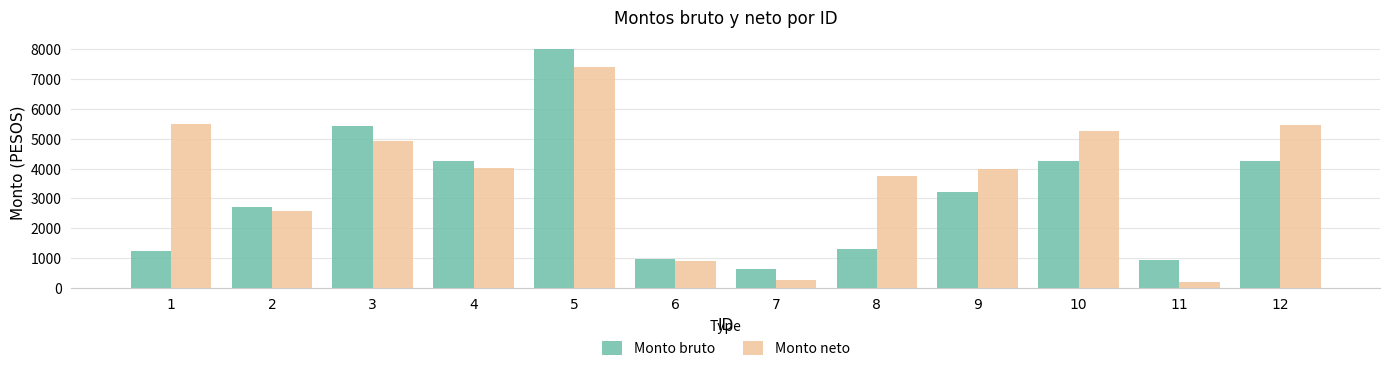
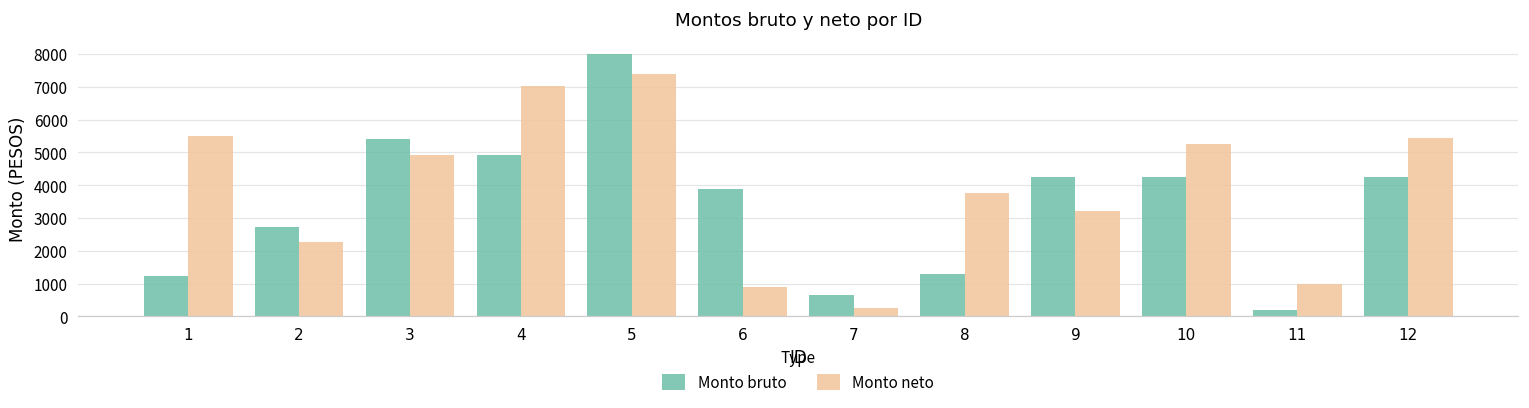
Monto neto, 2: 2600 -> 2300
Monto bruto, 4: 4200 -> 4900
Monto neto, 4: 4000 -> 7000
Monto bruto, 6: 1000 -> 3900
Monto bruto, 9: 3200 -> 4200
Monto neto, 9: 4000 -> 3200
Monto bruto, 11: 900 -> 200
Monto neto, 11: 200 -> 1000
